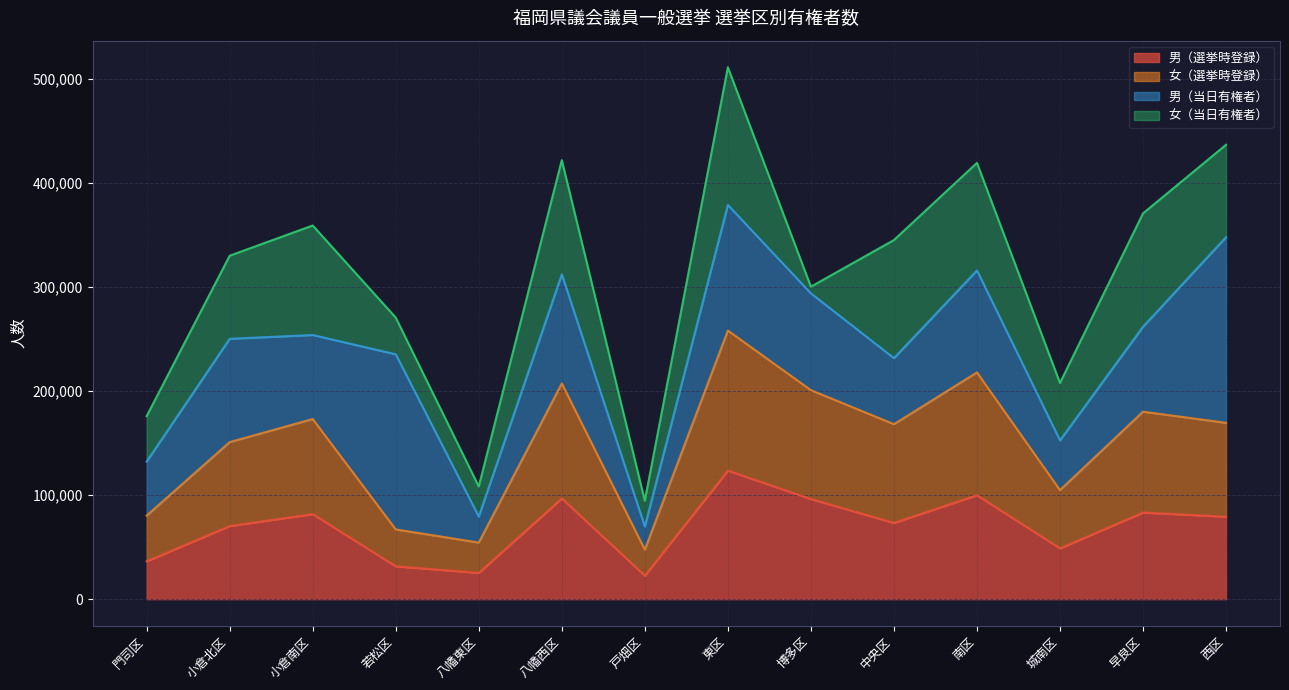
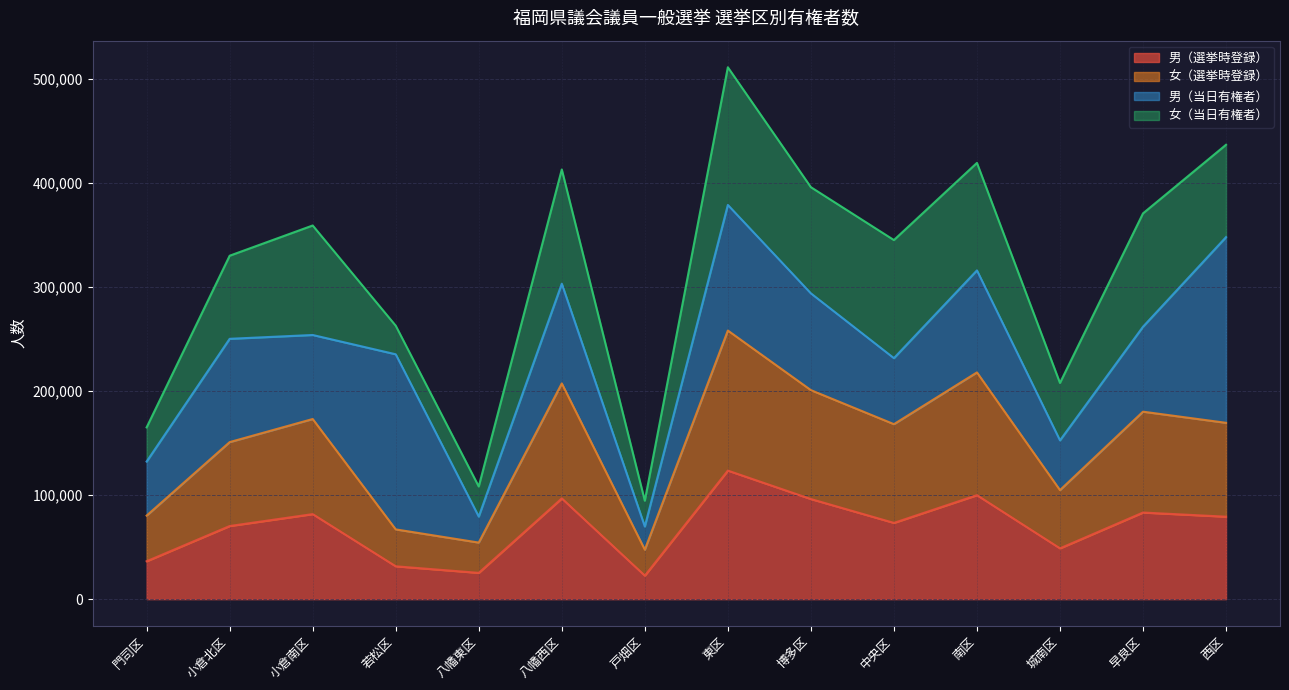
女（当日有権者）, 門司区: 44,000 -> 33,000
女（当日有権者）, 若松区: 35,000 -> 28,000
男（当日有権者）, 八幡西区: 105,000 -> 96,000
女（当日有権者）, 博多区: 6,000 -> 102,000
